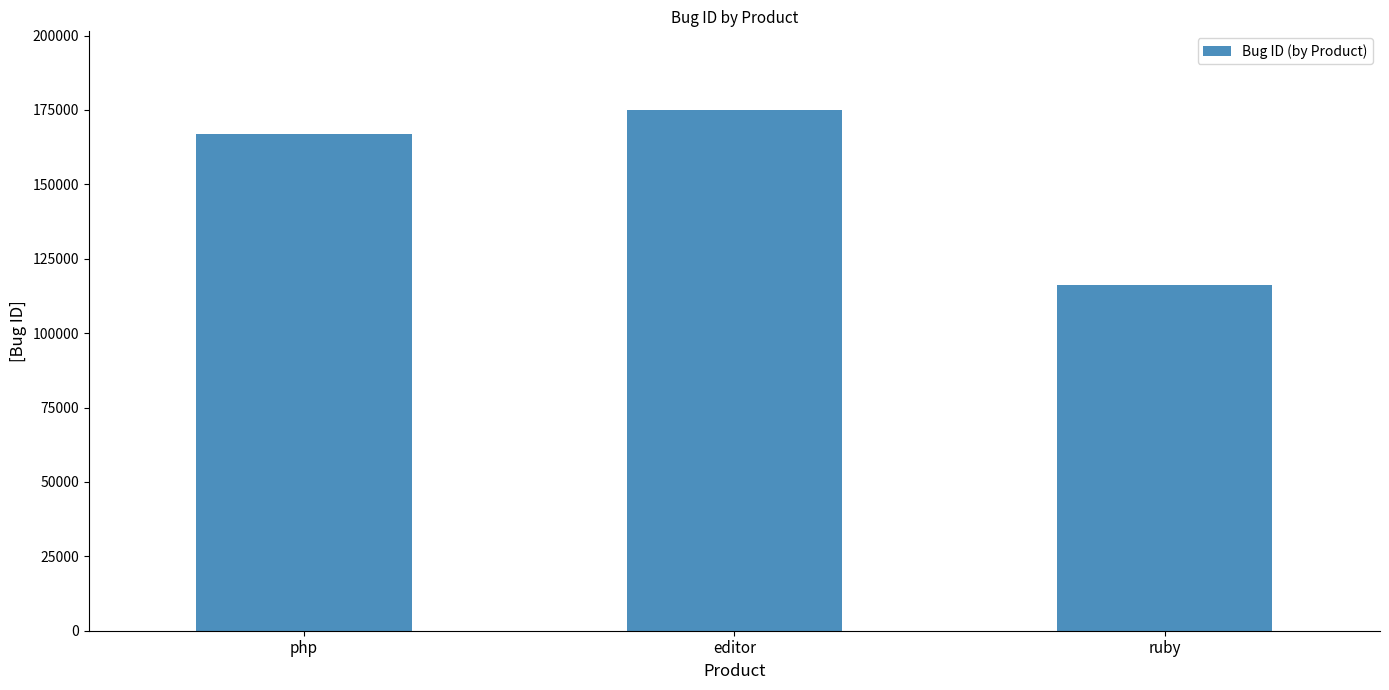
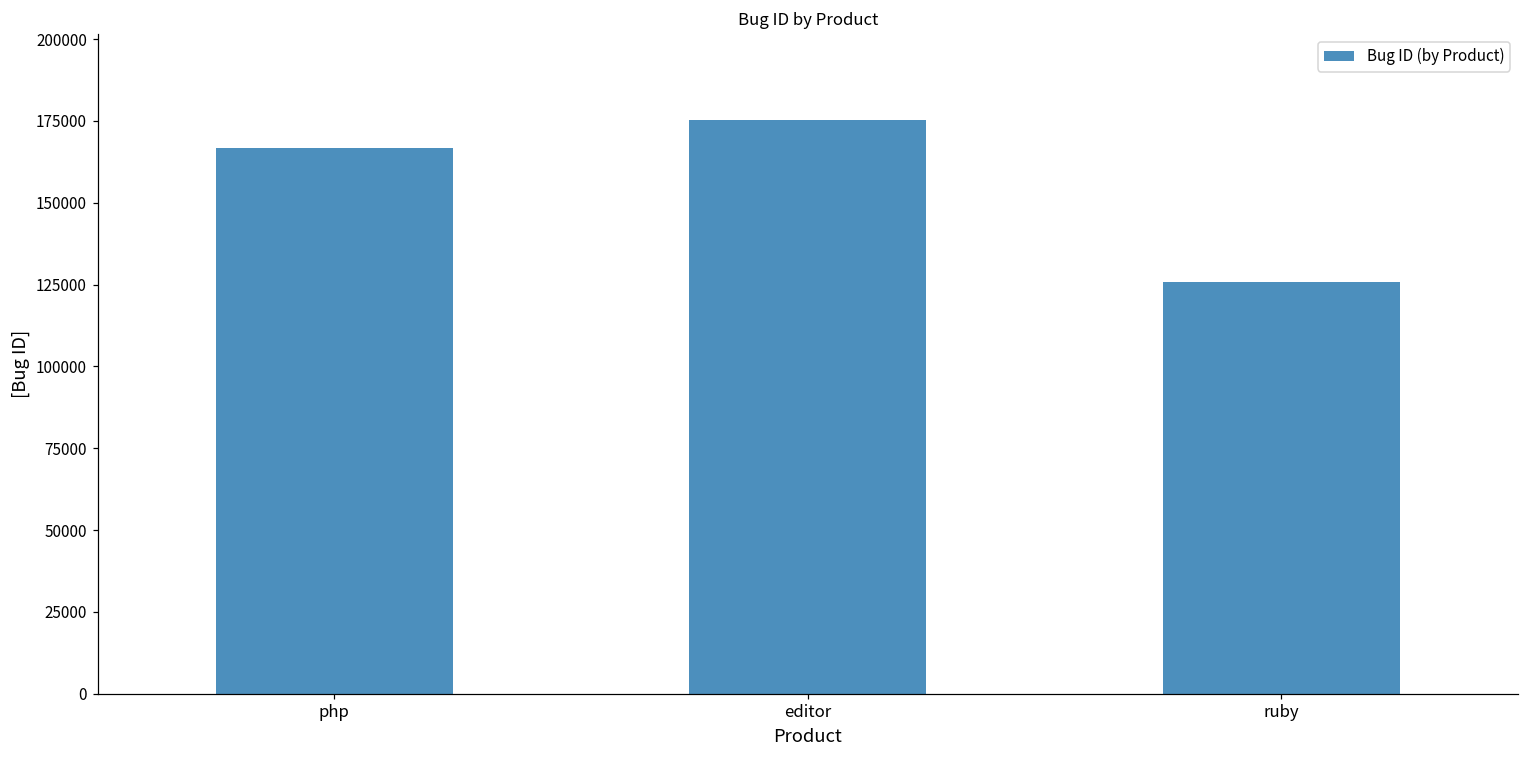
ruby: 116000 -> 126000
